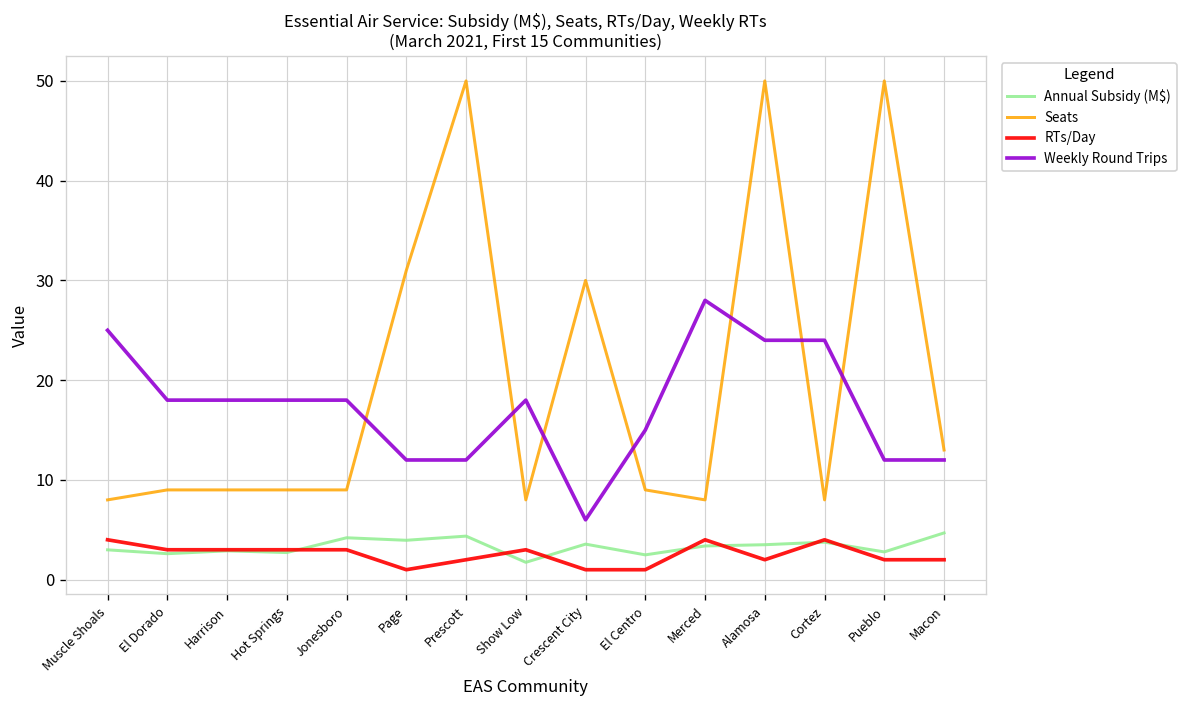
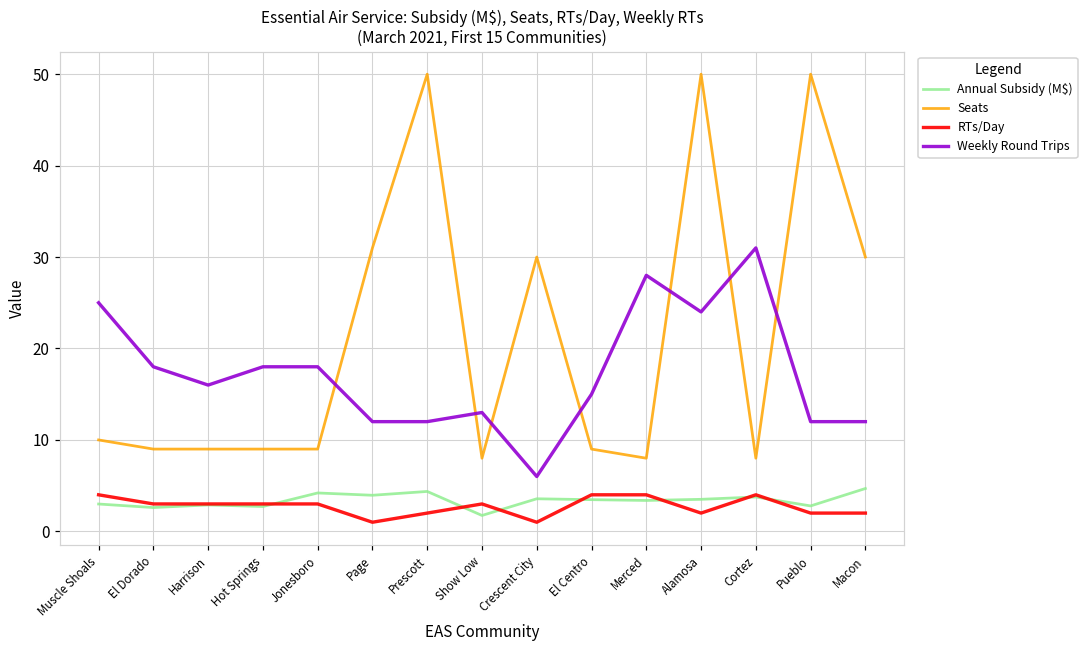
Seats, Muscle Shoals: 8 -> 10
Weekly Round Trips, Harrison: 18 -> 16
Weekly Round Trips, Show Low: 18 -> 13
Annual Subsidy (M$), El Centro: 2 -> 3
RTs/Day, El Centro: 1 -> 4
Weekly Round Trips, Cortez: 24 -> 31
Seats, Macon: 13 -> 30
